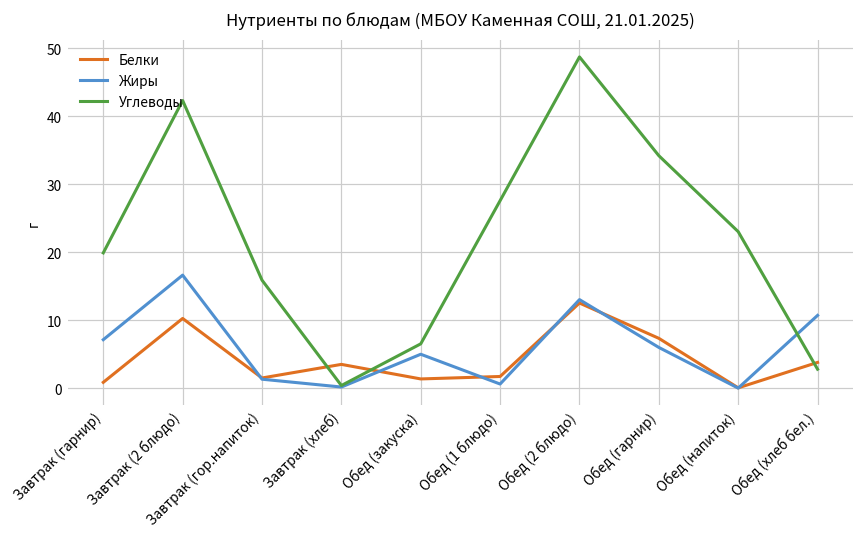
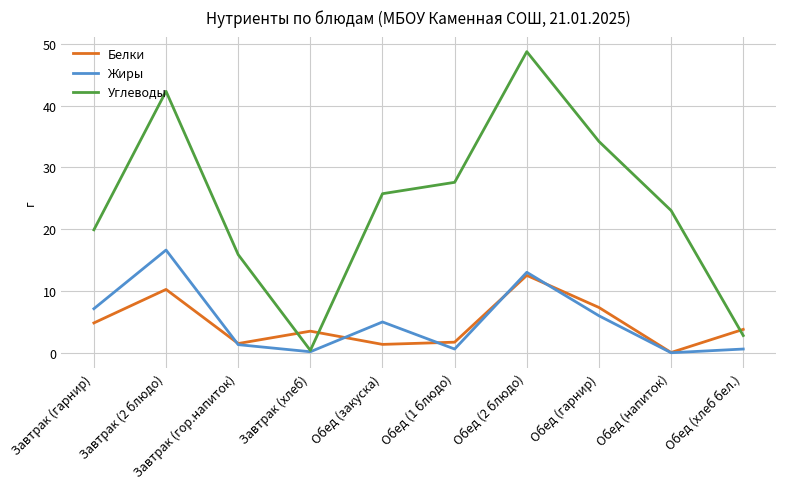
Белки, Завтрак (гарнир): 1 -> 5
Углеводы, Обед (закуска): 7 -> 26
Жиры, Обед (хлеб бел.): 11 -> 1
